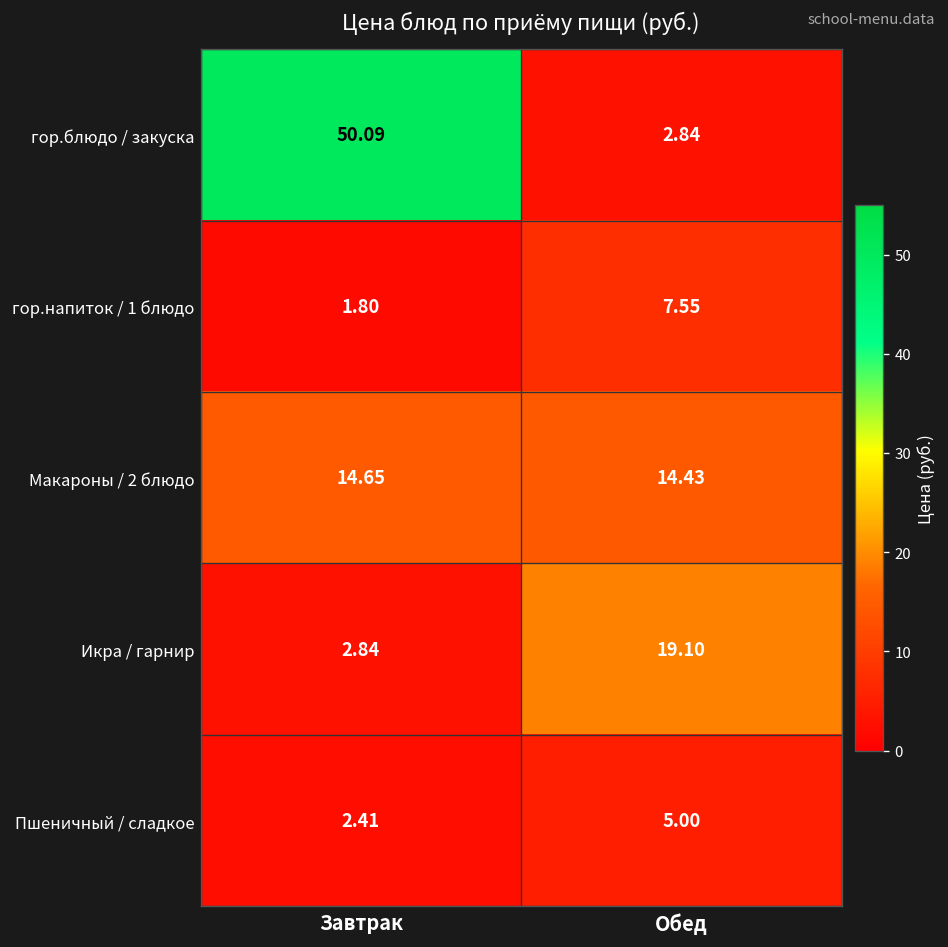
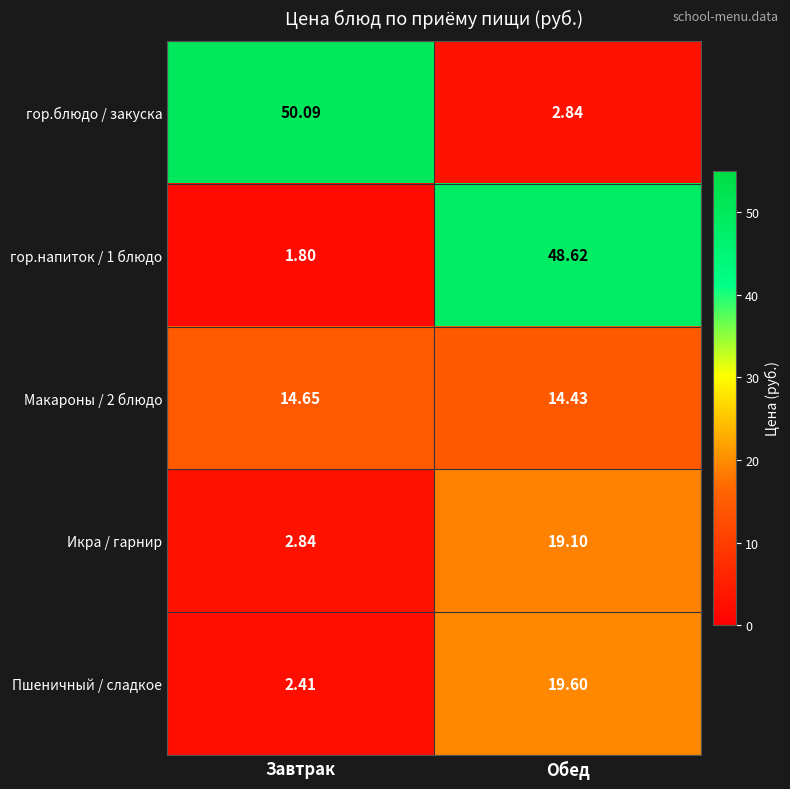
гор.напиток / 1 блюдо, Обед: 7.55 -> 48.62
Пшеничный / сладкое, Обед: 5.00 -> 19.60
